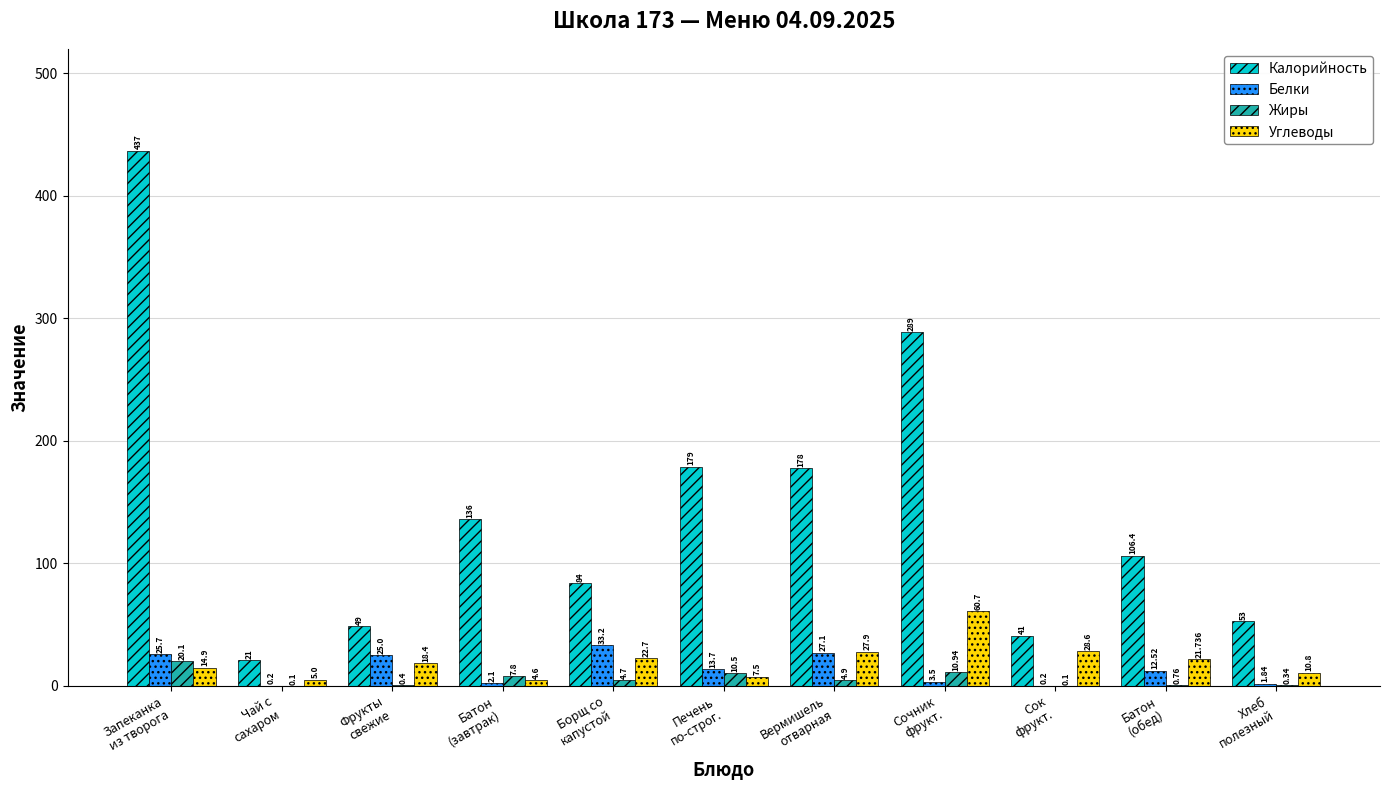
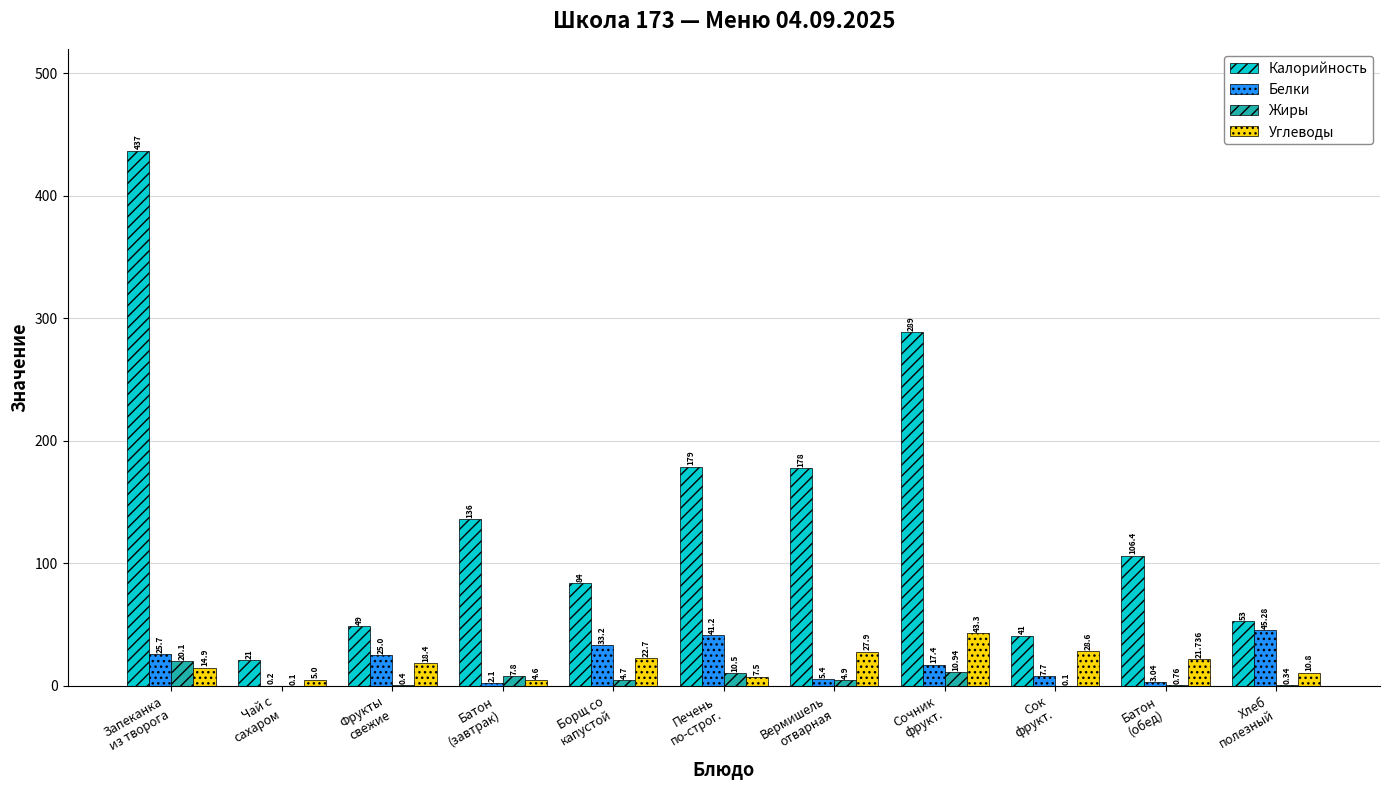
Белки, Печень по-строг.: 13.7 -> 41.2
Белки, Вермишель отварная: 27.1 -> 5.4
Белки, Сочник фрукт.: 3.5 -> 17.4
Углеводы, Сочник фрукт.: 60.7 -> 43.3
Белки, Сок фрукт.: 0.2 -> 7.7
Белки, Батон (обед): 12.52 -> 3.04
Белки, Хлеб полезный: 1.84 -> 45.28
